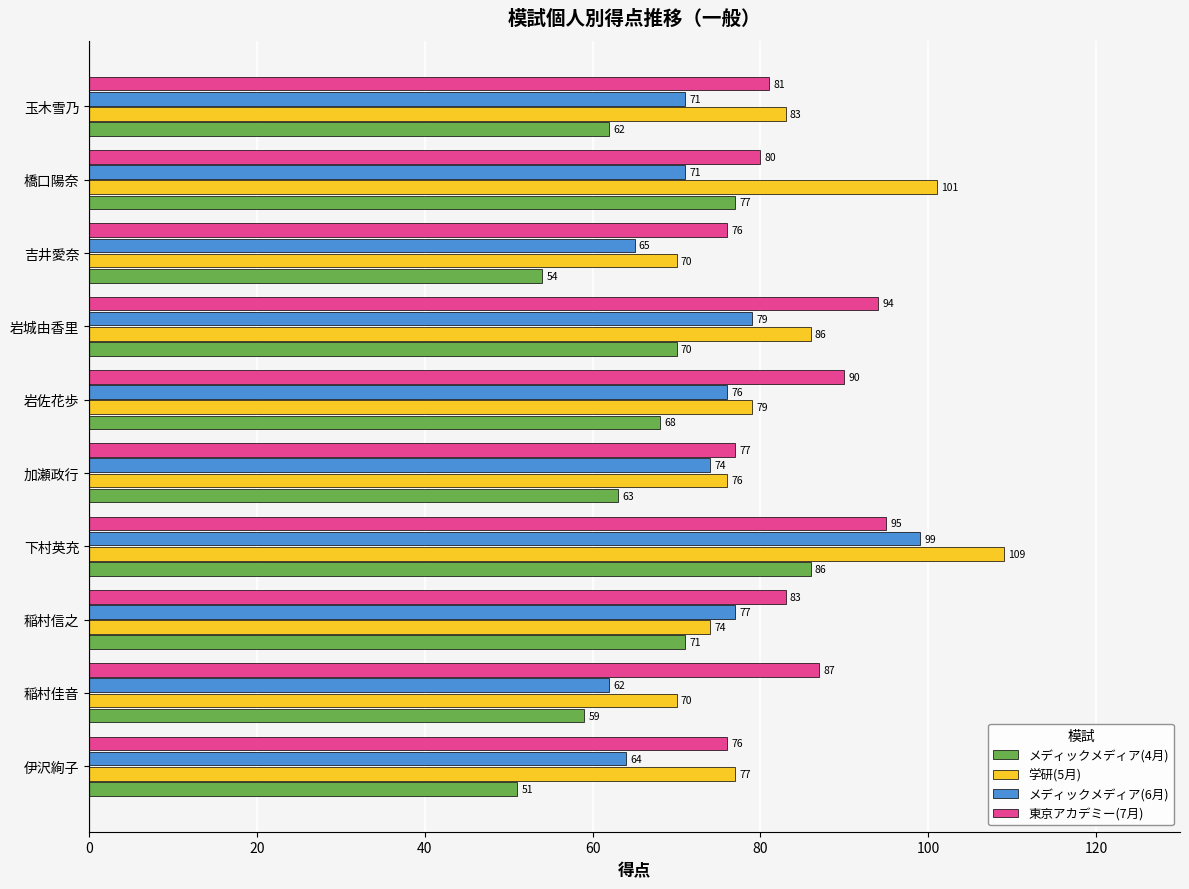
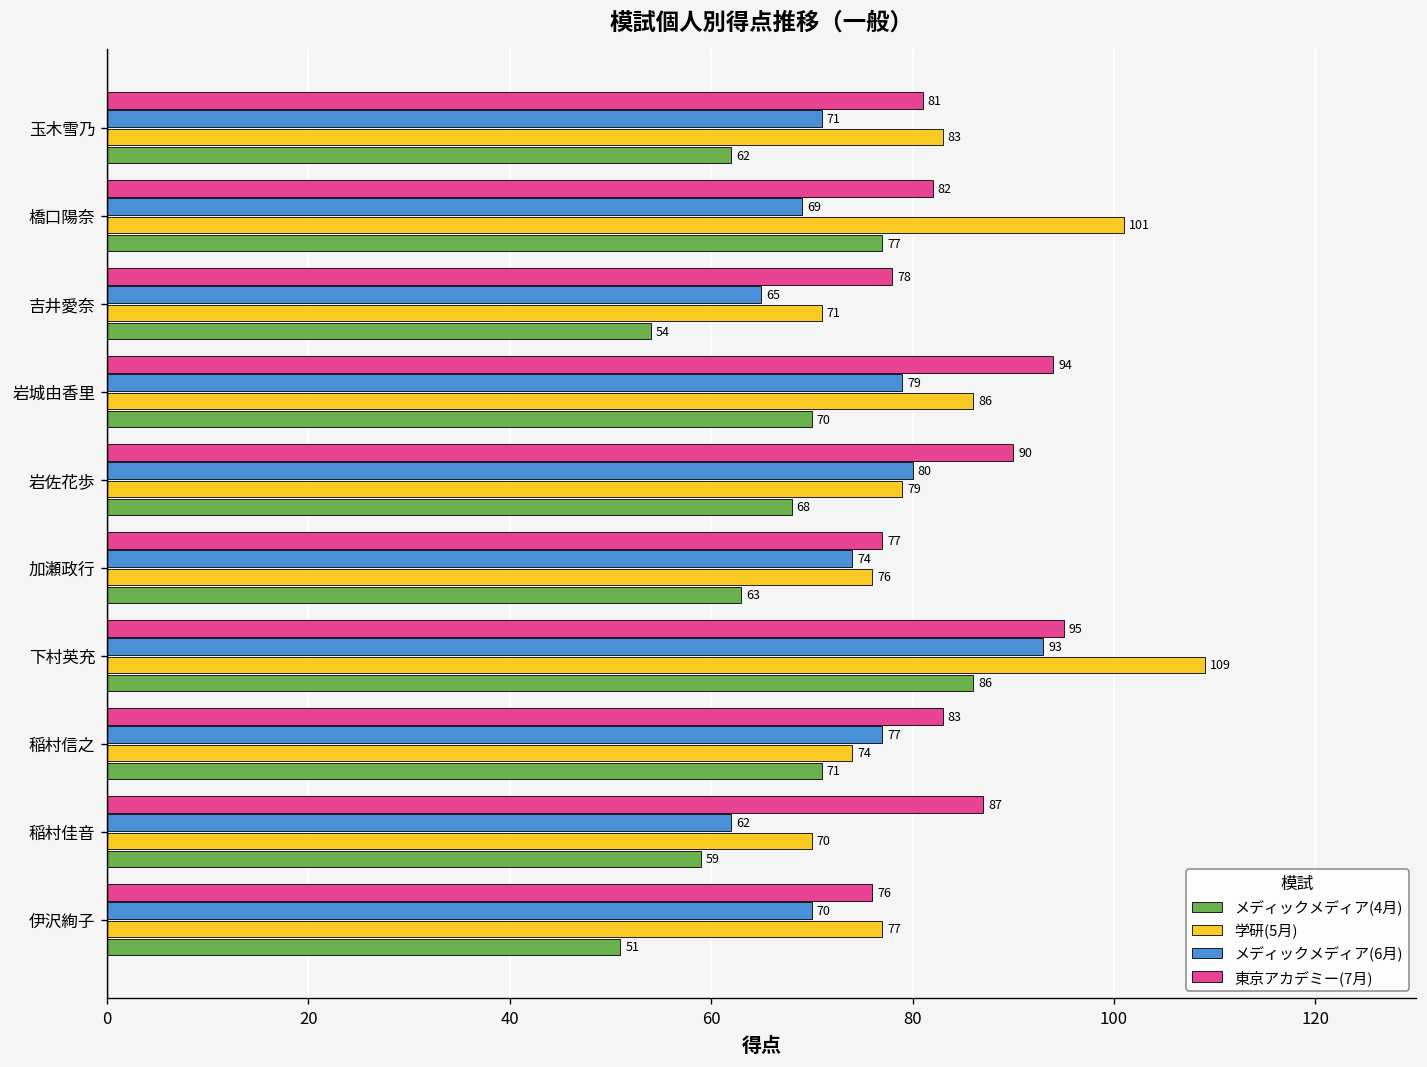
東京アカデミー(7月), 橋口陽奈: 80 -> 82
メディックメディア(6月), 橋口陽奈: 71 -> 69
東京アカデミー(7月), 吉井愛奈: 76 -> 78
学研(5月), 吉井愛奈: 70 -> 71
メディックメディア(6月), 岩佐花歩: 76 -> 80
メディックメディア(6月), 下村英充: 99 -> 93
メディックメディア(6月), 伊沢絢子: 64 -> 70
